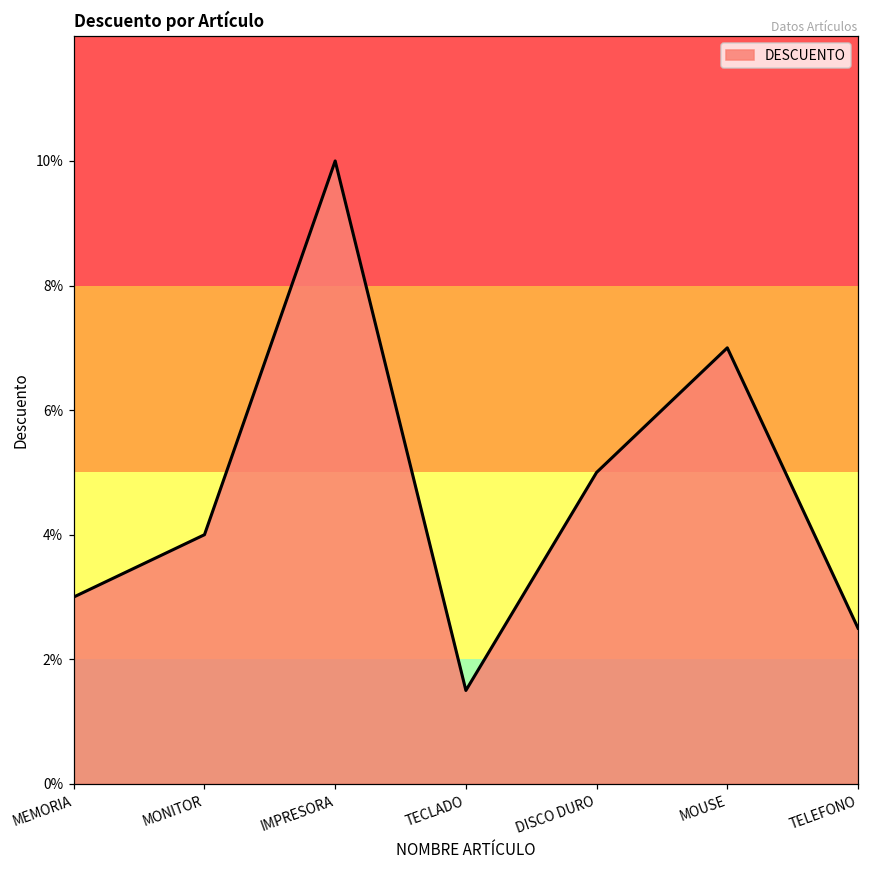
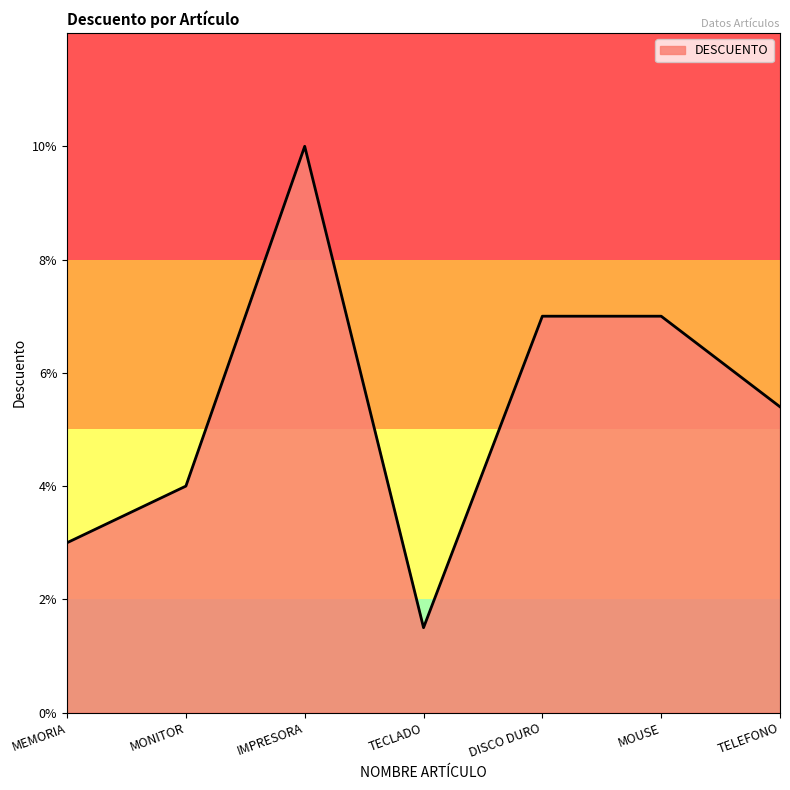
DISCO DURO: 5.0% -> 7.0%
TELEFONO: 2.5% -> 5.4%
